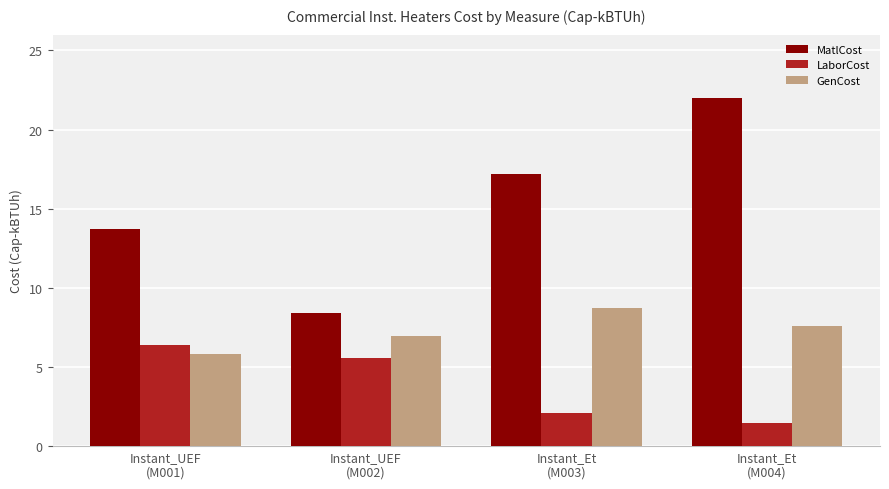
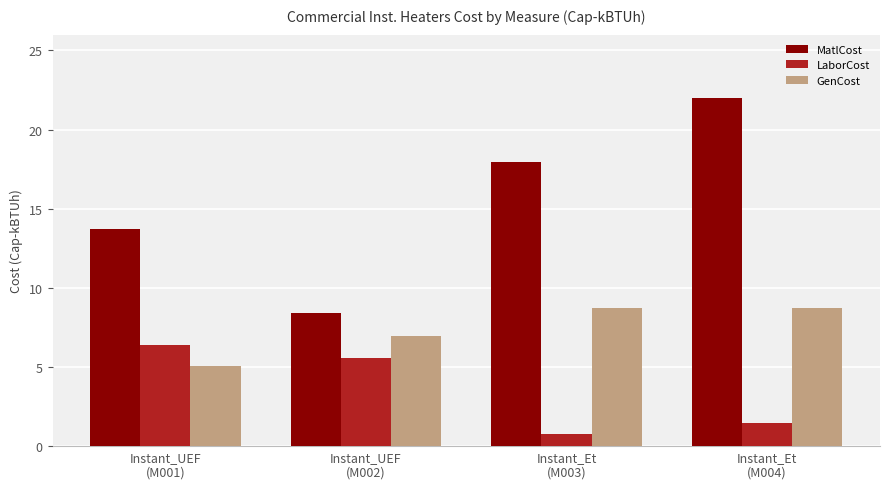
GenCost, Instant_UEF (M001): 5.9 -> 5.1
MatlCost, Instant_Et (M003): 17.2 -> 17.9
LaborCost, Instant_Et (M003): 2.1 -> 0.8
GenCost, Instant_Et (M004): 7.6 -> 8.7
